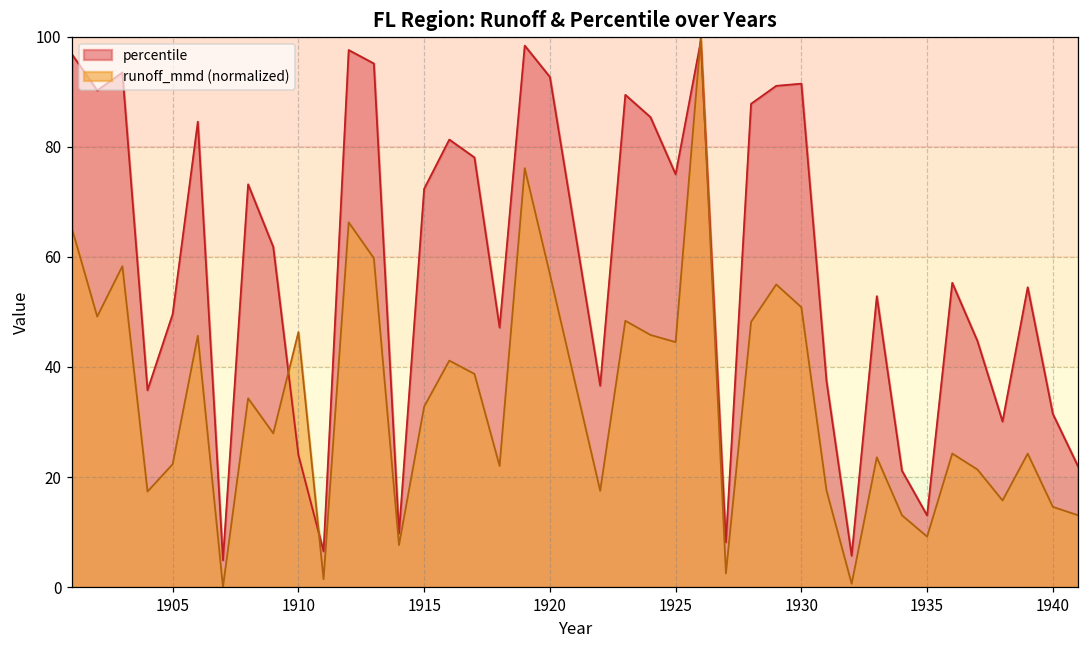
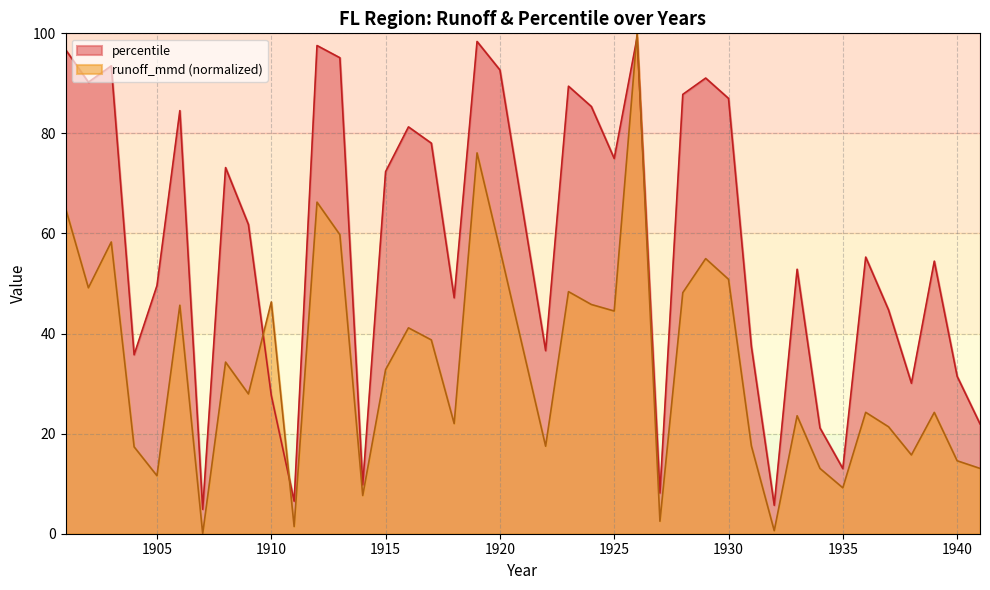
runoff_mmd (normalized), 1905: 22 -> 12
percentile, 1910: 24 -> 28
percentile, 1930: 91 -> 87
